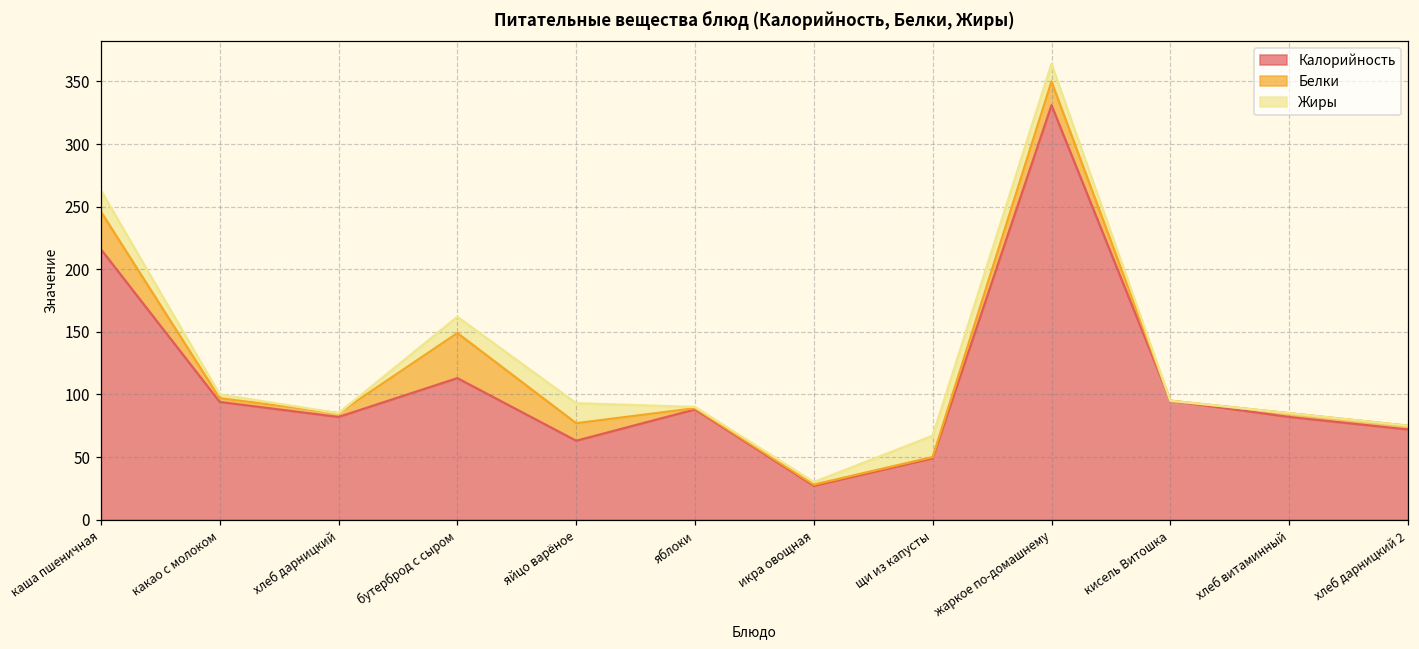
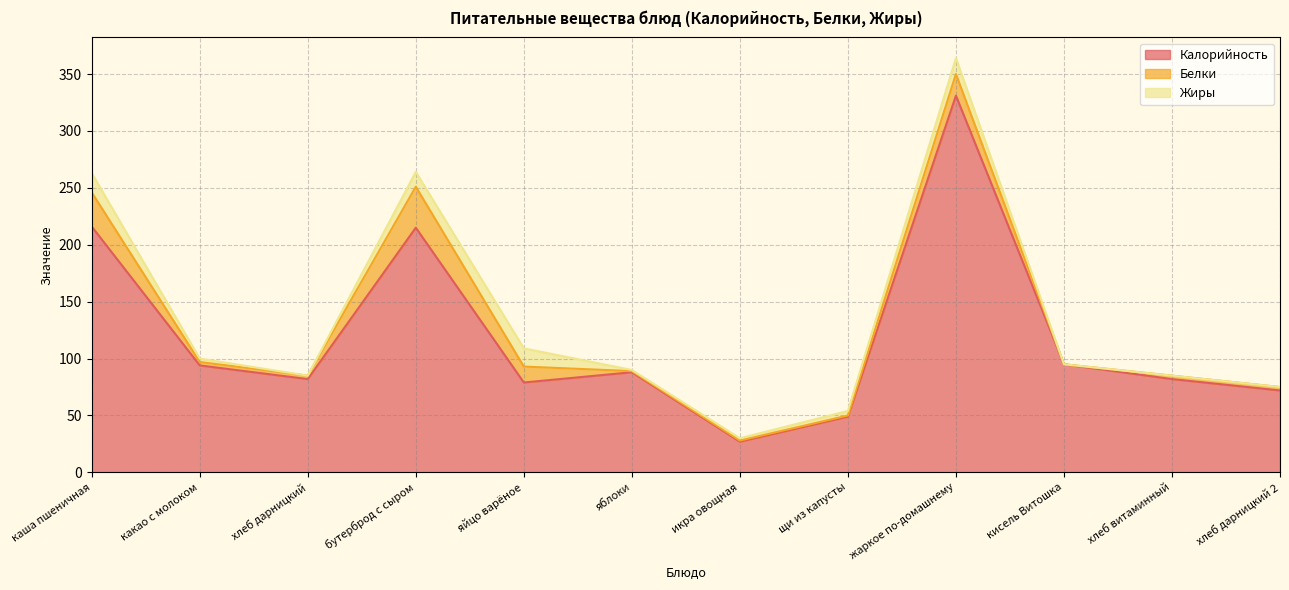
Калорийность, бутерброд с сыром: 113 -> 215
Калорийность, яйцо варёное: 63 -> 79
Жиры, щи из капусты: 17 -> 4
